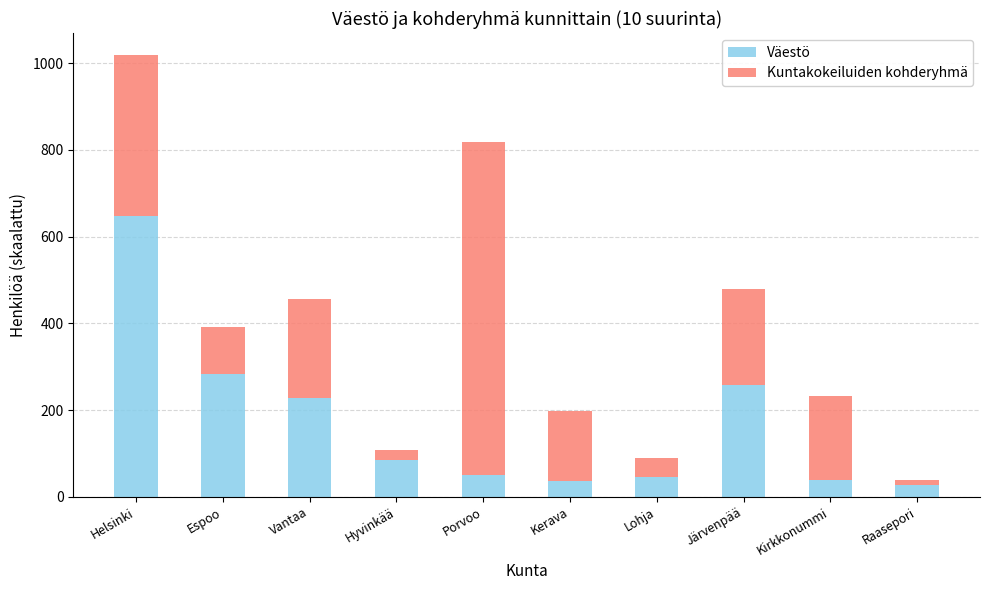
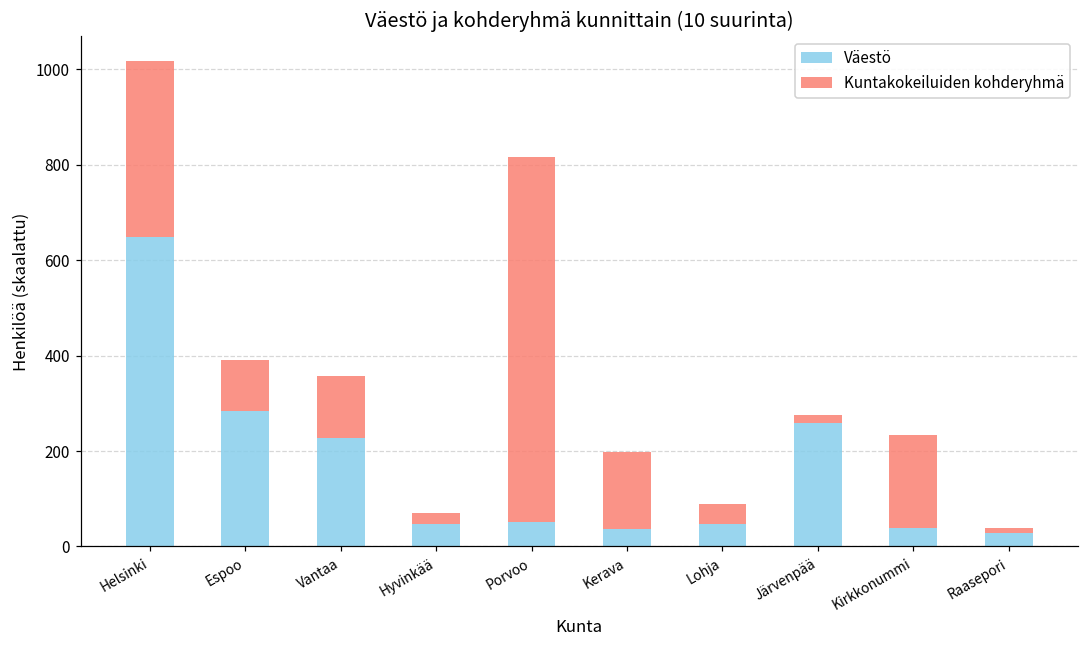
Kuntakokeiluiden kohderyhmä, Vantaa: 230 -> 130
Väestö, Hyvinkää: 90 -> 50
Kuntakokeiluiden kohderyhmä, Järvenpää: 220 -> 20
